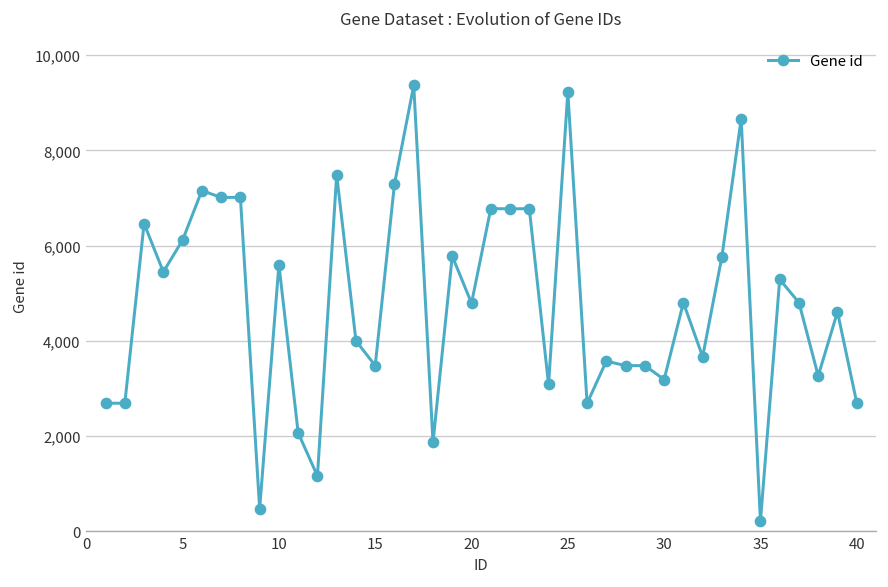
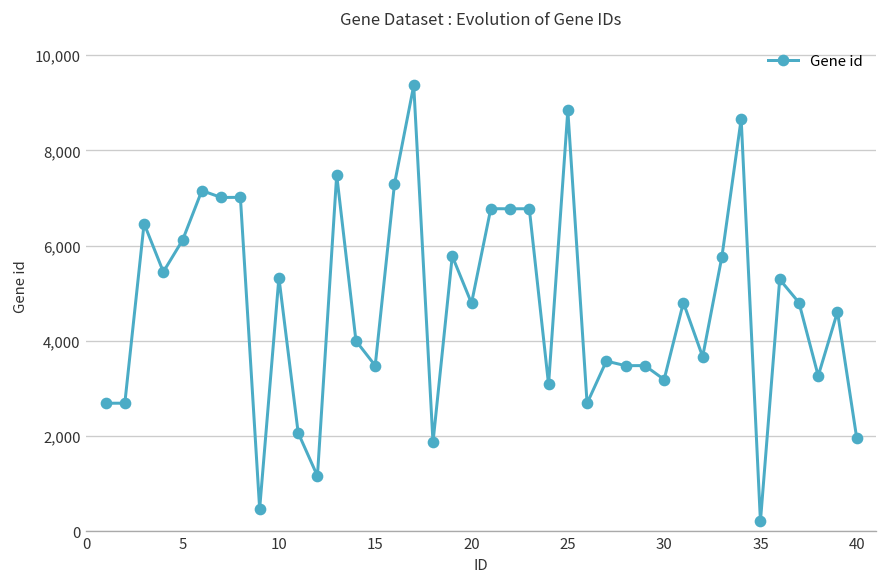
10: 5,600 -> 5,300
25: 9,200 -> 8,800
40: 2,700 -> 2,000
